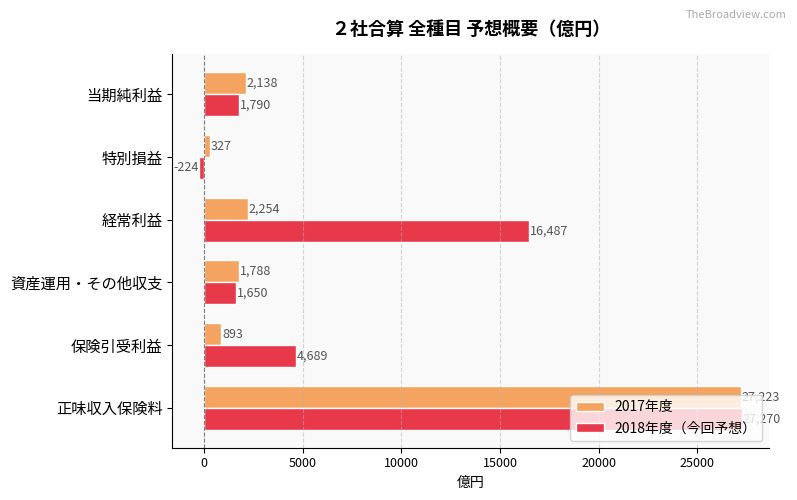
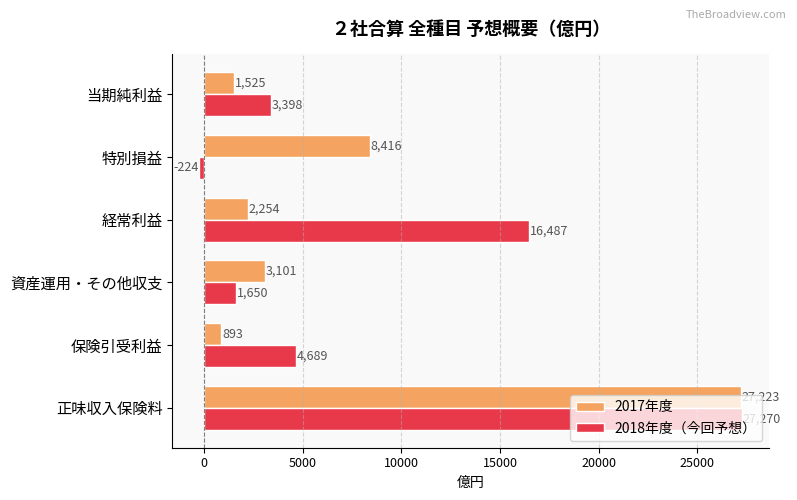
2017年度, 当期純利益: 2,138 -> 1,525
2018年度（今回予想）, 当期純利益: 1,790 -> 3,398
2017年度, 特別損益: 327 -> 8,416
2017年度, 資産運用・その他収支: 1,788 -> 3,101
